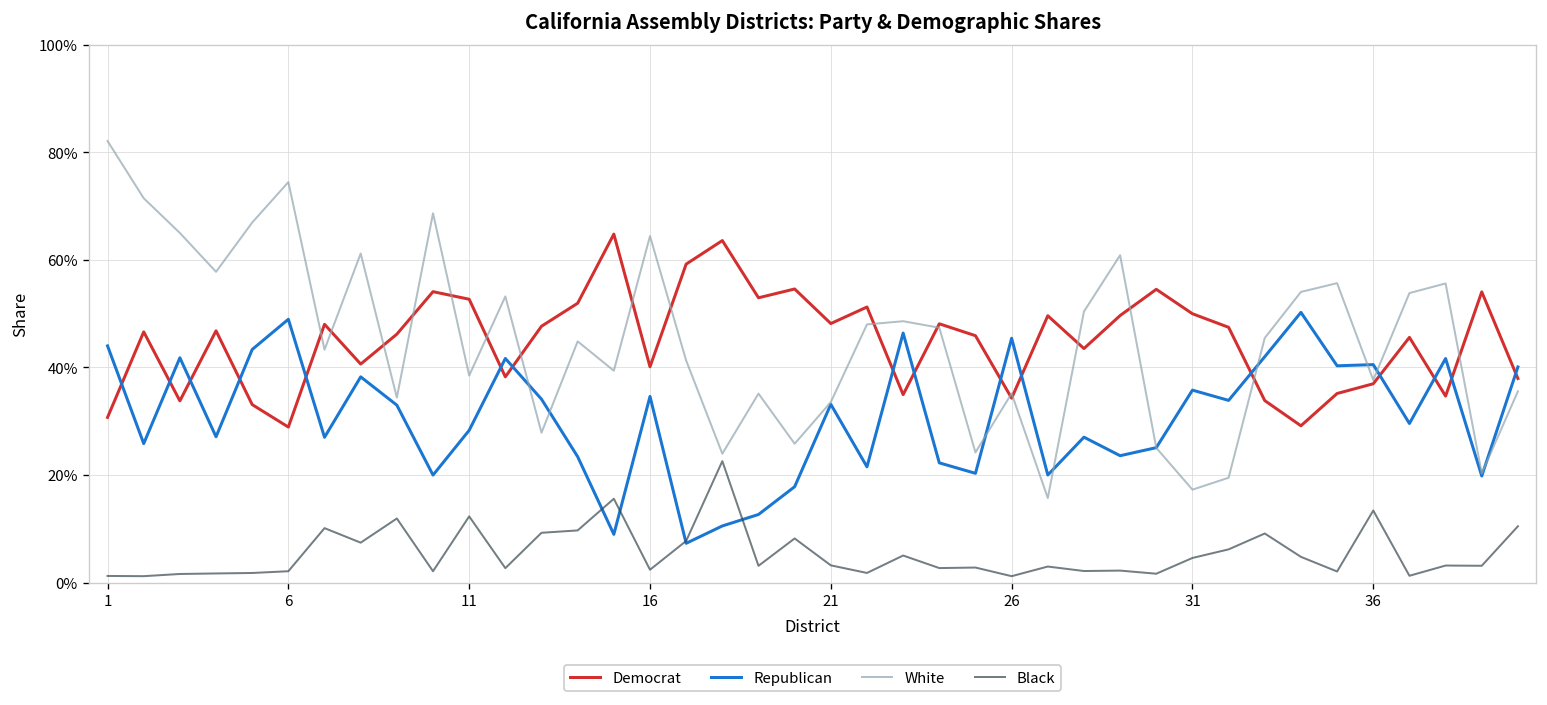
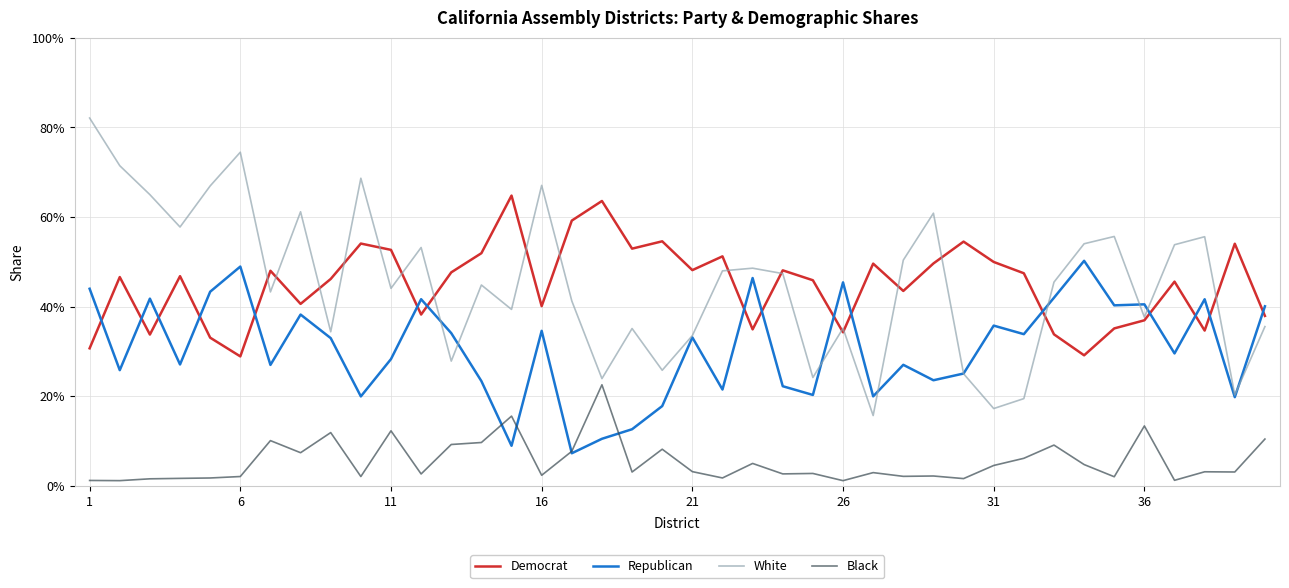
White, 11: 38% -> 44%
White, 16: 64% -> 67%
